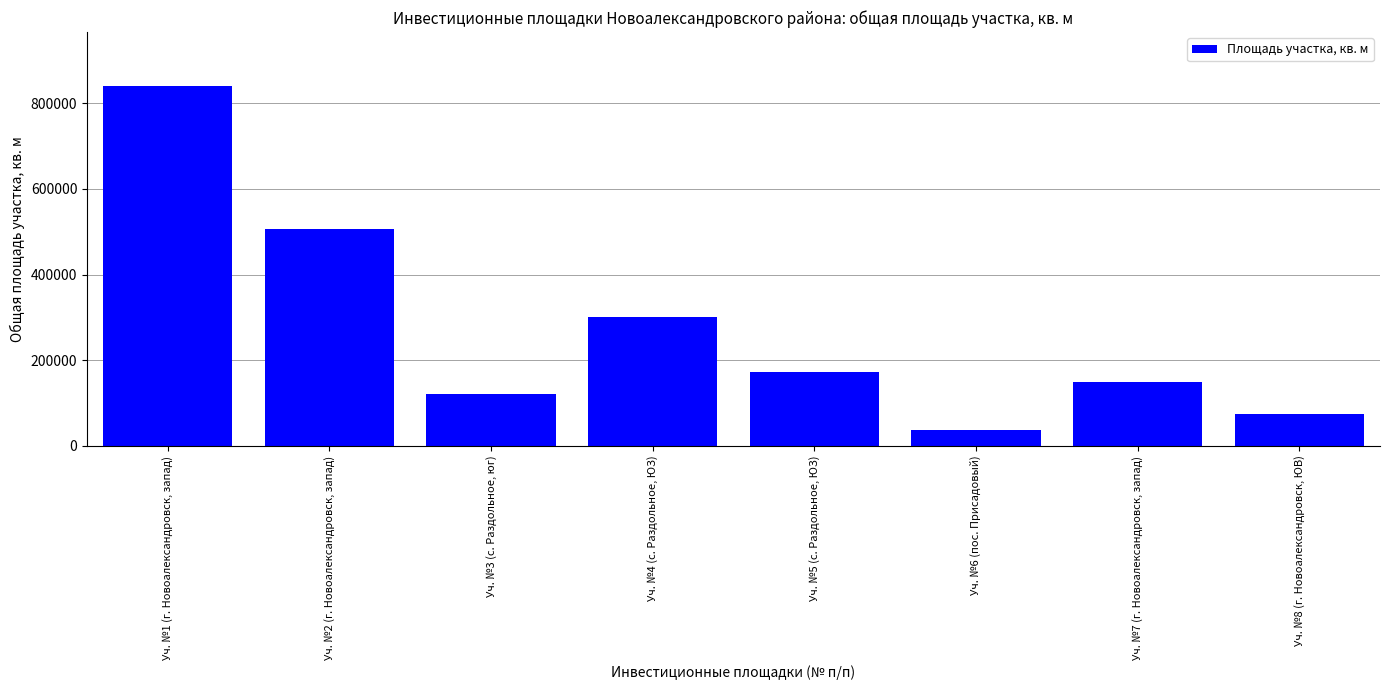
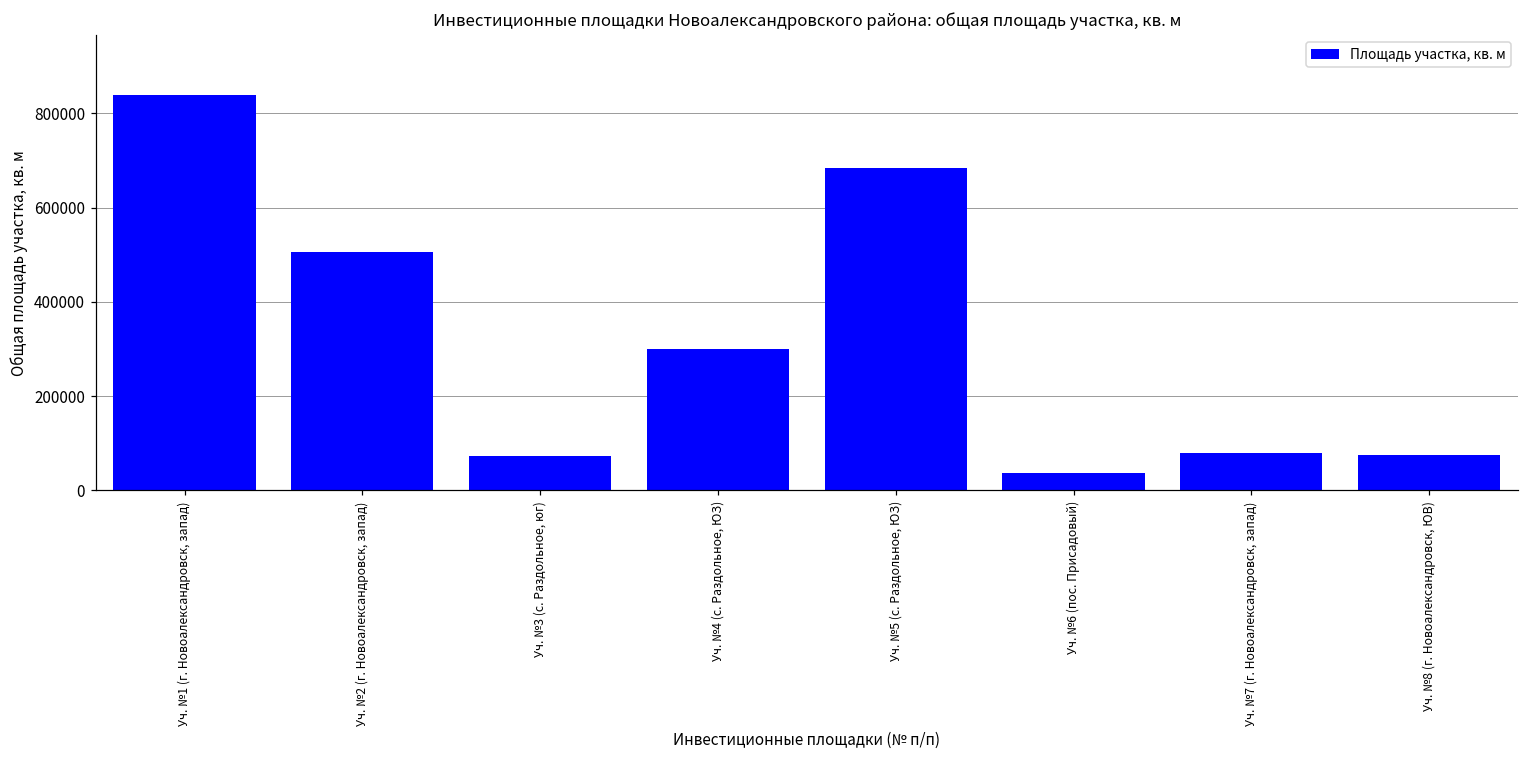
Уч. №3 (с. Раздольное, юг): 120000 -> 70000
Уч. №5 (с. Раздольное, ЮЗ): 170000 -> 680000
Уч. №7 (г. Новоалександровск, запад): 150000 -> 80000
